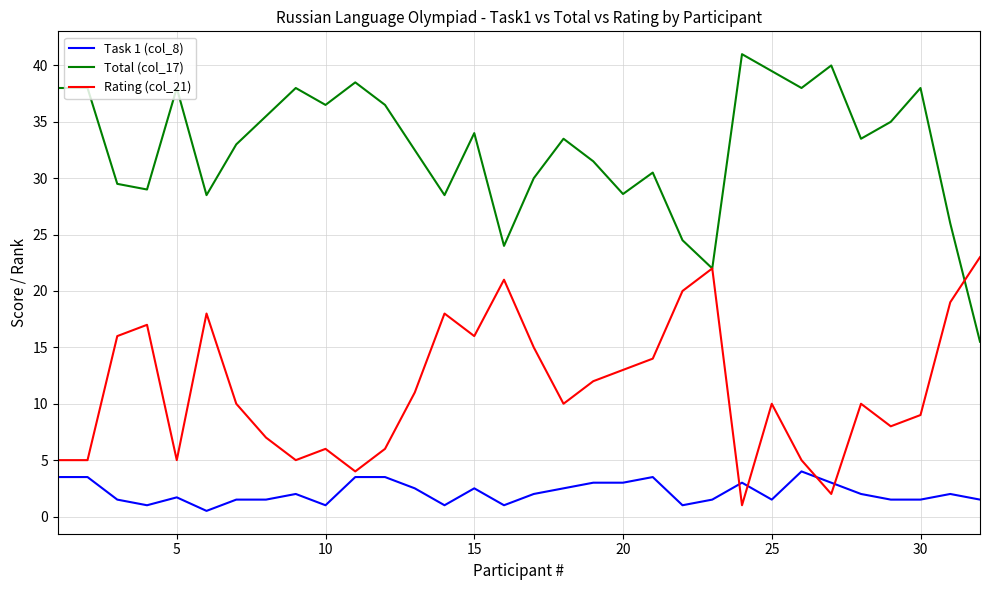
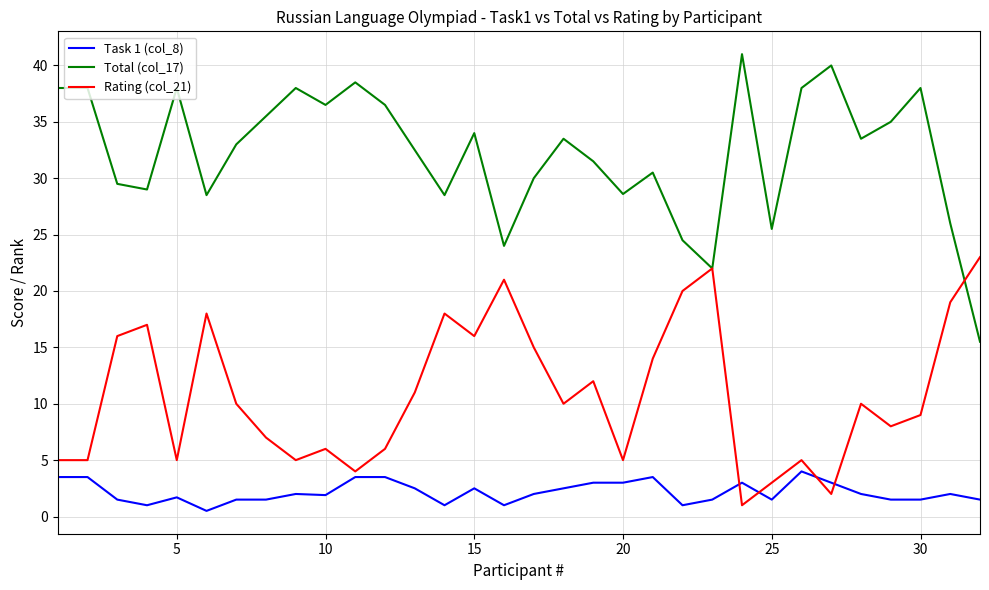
Task 1 (col_8), 10: 1.0 -> 1.9
Rating (col_21), 20: 13 -> 5
Total (col_17), 25: 39.5 -> 25.5
Rating (col_21), 25: 10 -> 3
